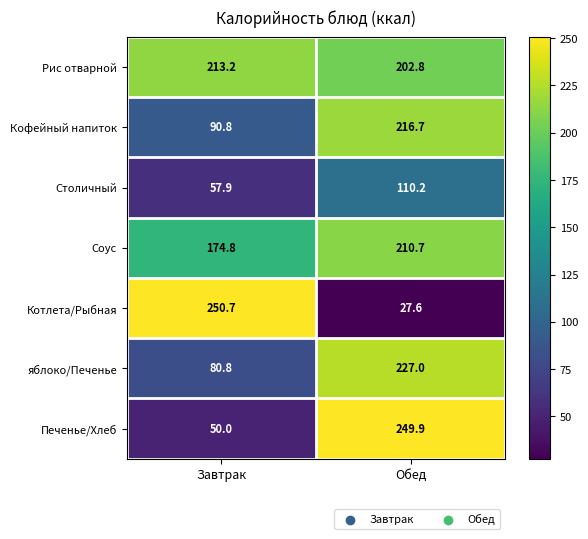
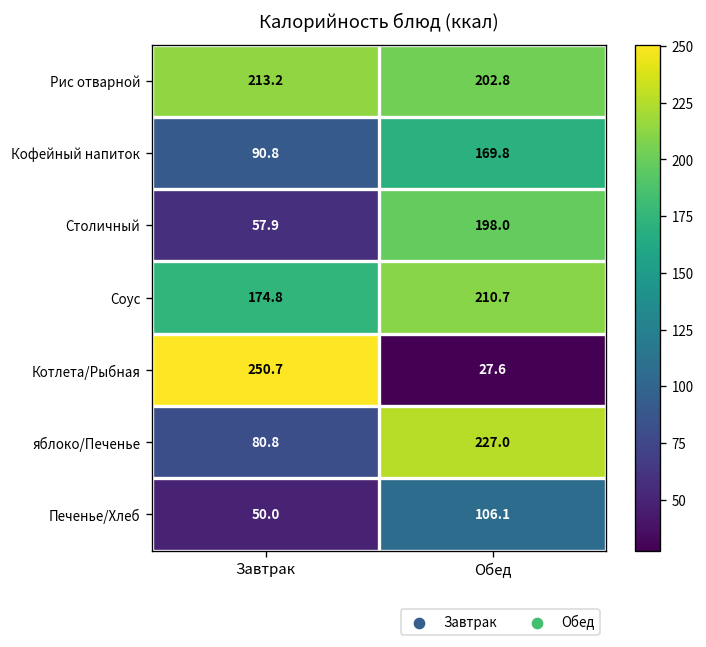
Кофейный напиток, Обед: 216.7 -> 169.8
Столичный, Обед: 110.2 -> 198.0
Печенье/Хлеб, Обед: 249.9 -> 106.1
